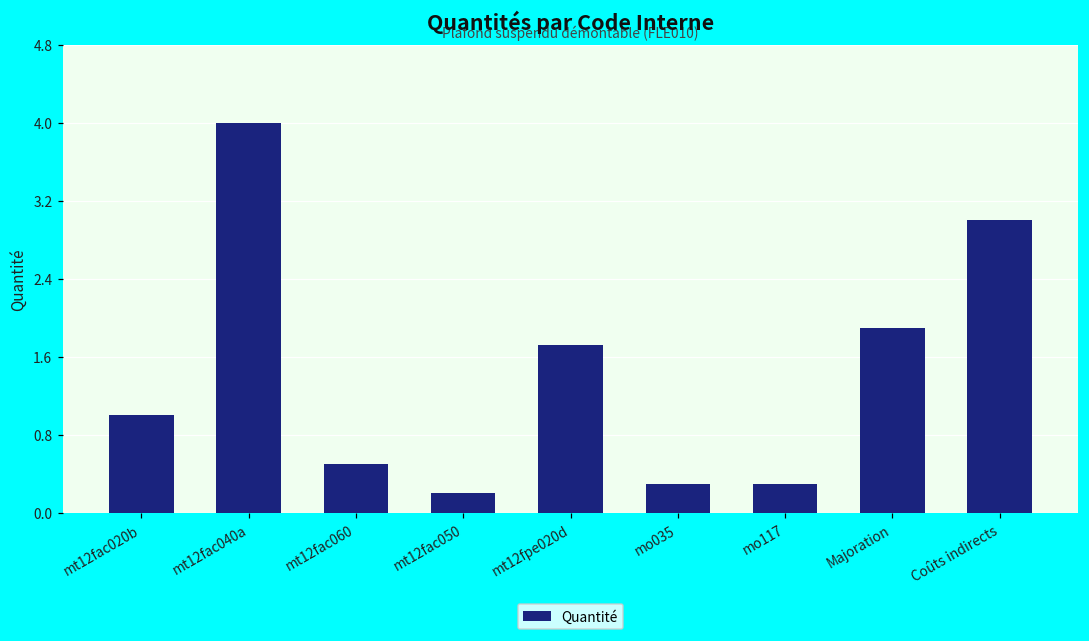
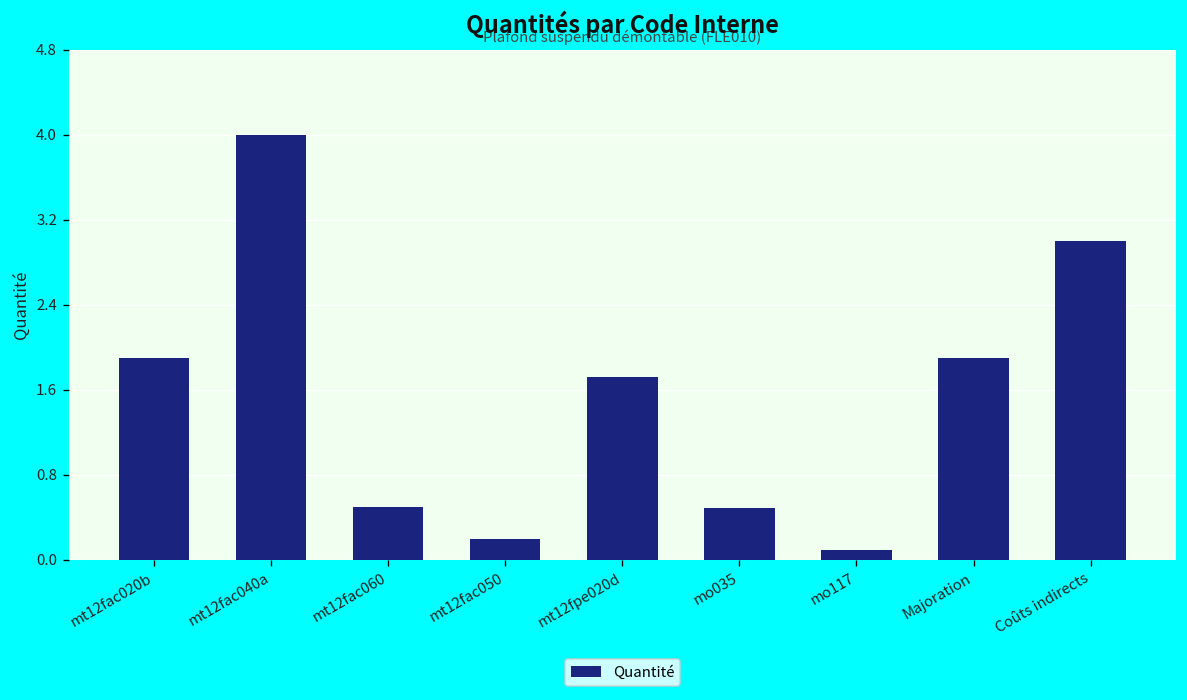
mt12fac020b: 1.0 -> 1.9
mo035: 0.3 -> 0.5
mo117: 0.3 -> 0.1
